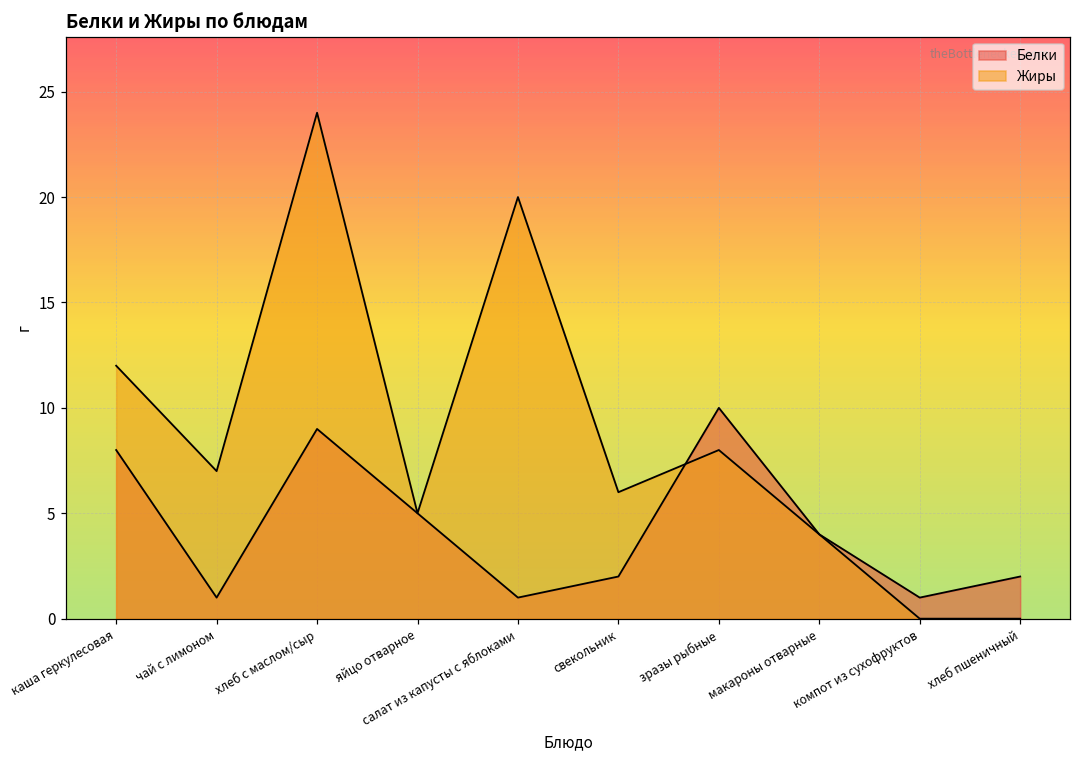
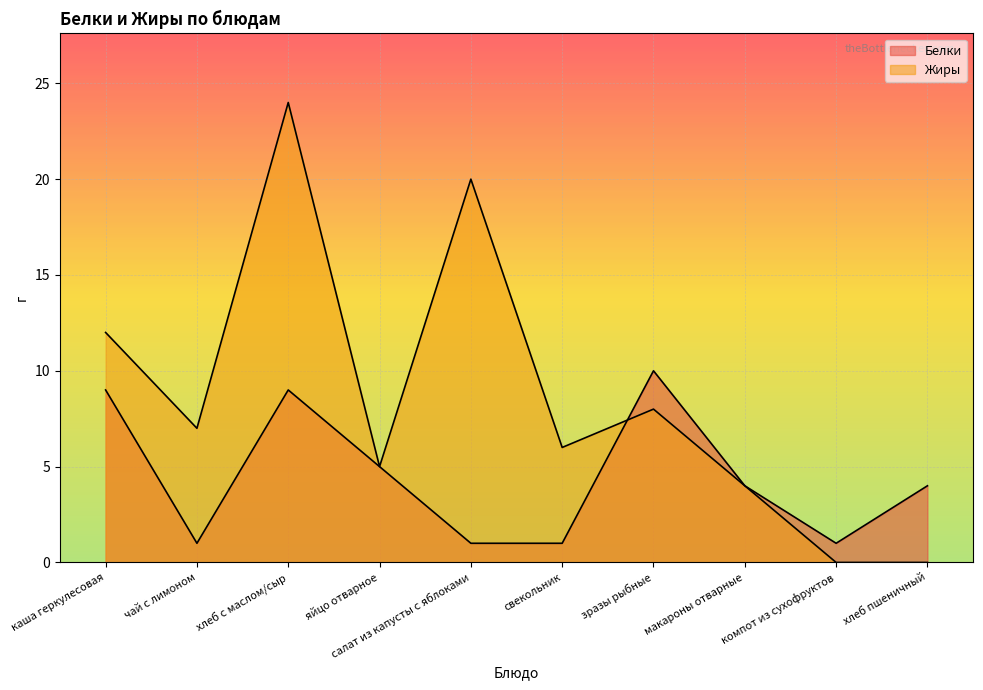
Белки, каша геркулесовая: 8 -> 9
Белки, свекольник: 2 -> 1
Белки, хлеб пшеничный: 2 -> 4
